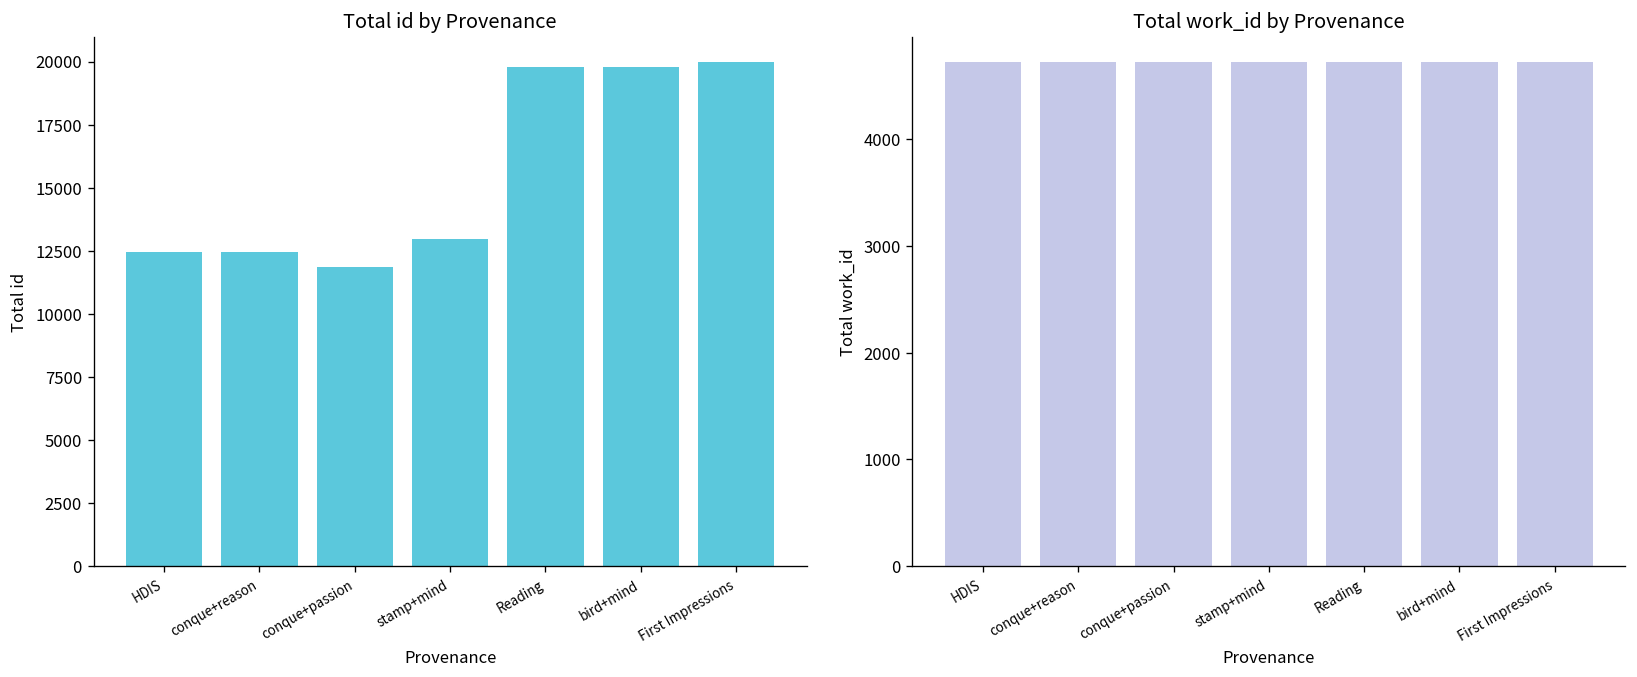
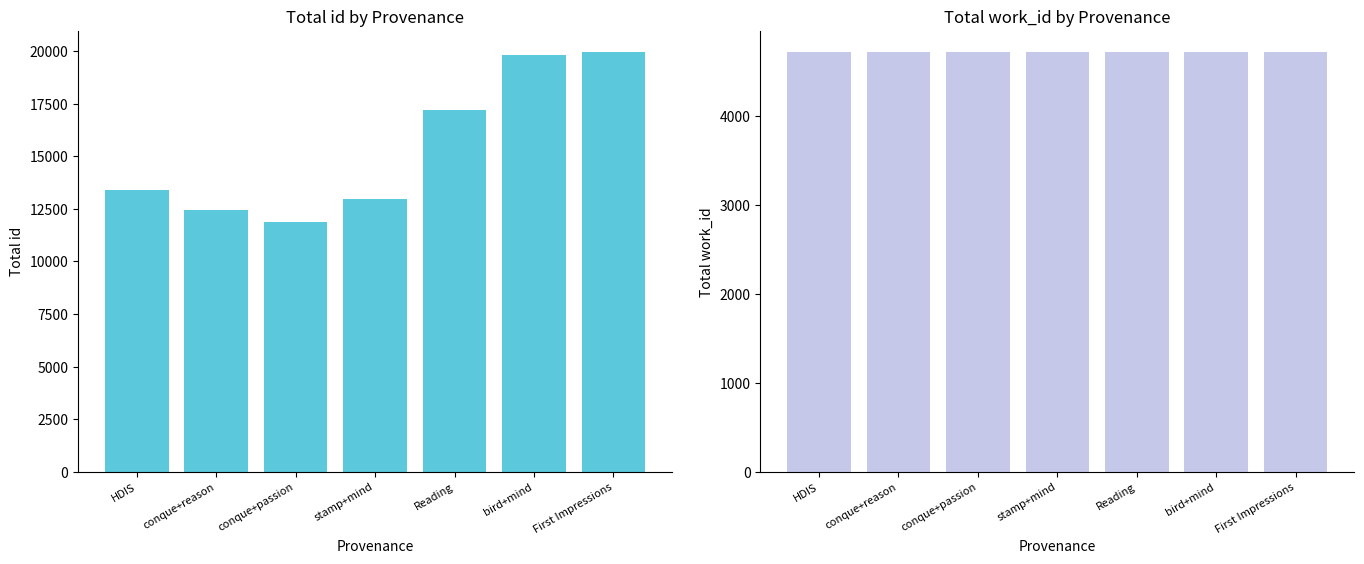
Total id by Provenance, HDIS: 12400 -> 13400
Total id by Provenance, Reading: 19800 -> 17200
